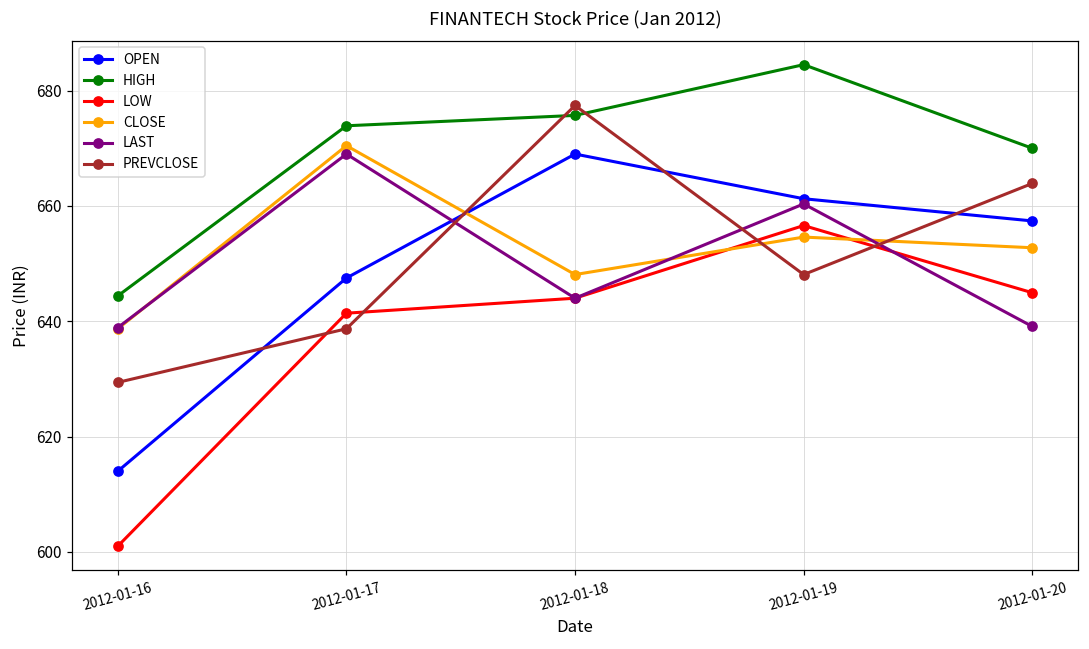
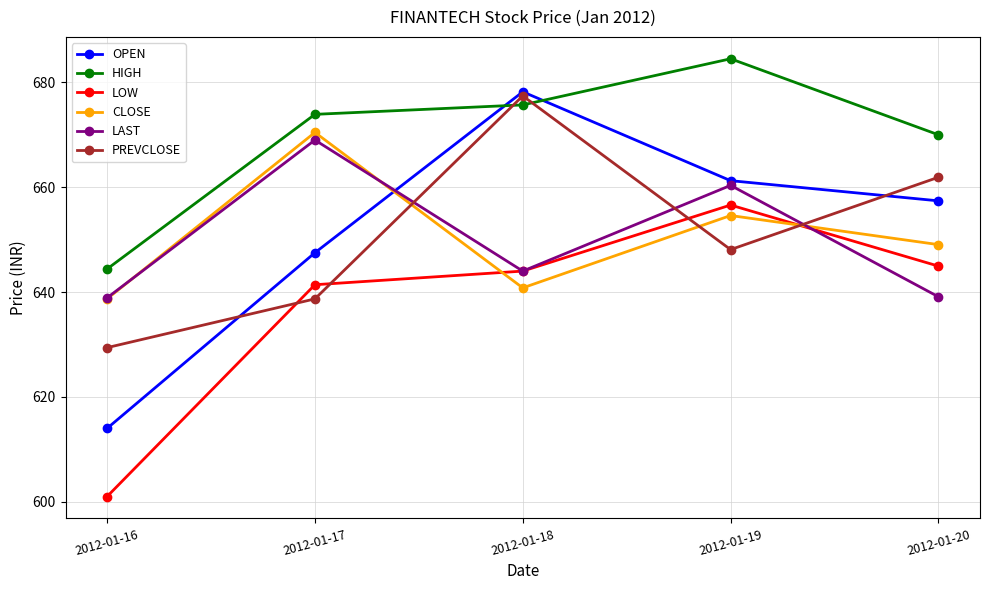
OPEN, 2012-01-18: 669 -> 678
CLOSE, 2012-01-18: 648 -> 641
CLOSE, 2012-01-20: 653 -> 649
PREVCLOSE, 2012-01-20: 664 -> 662
